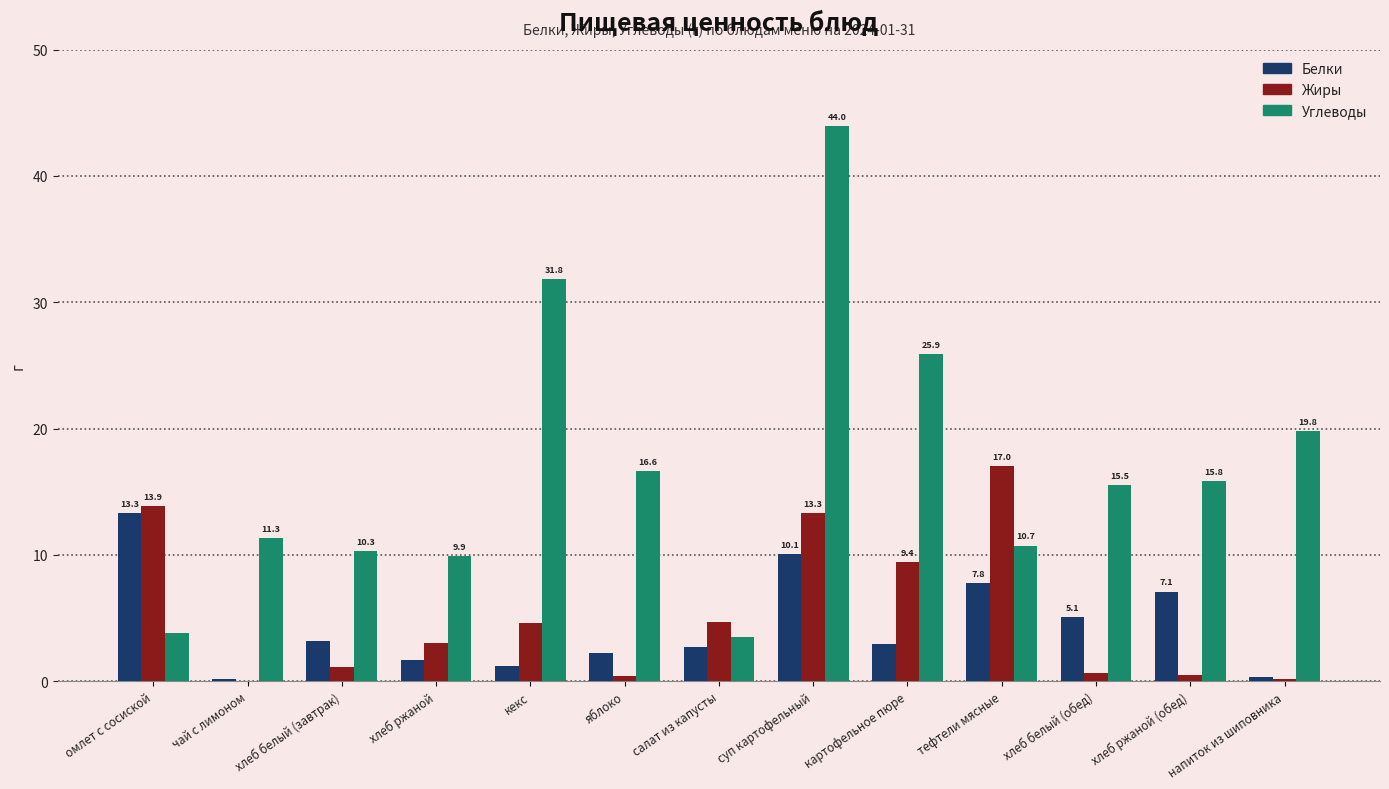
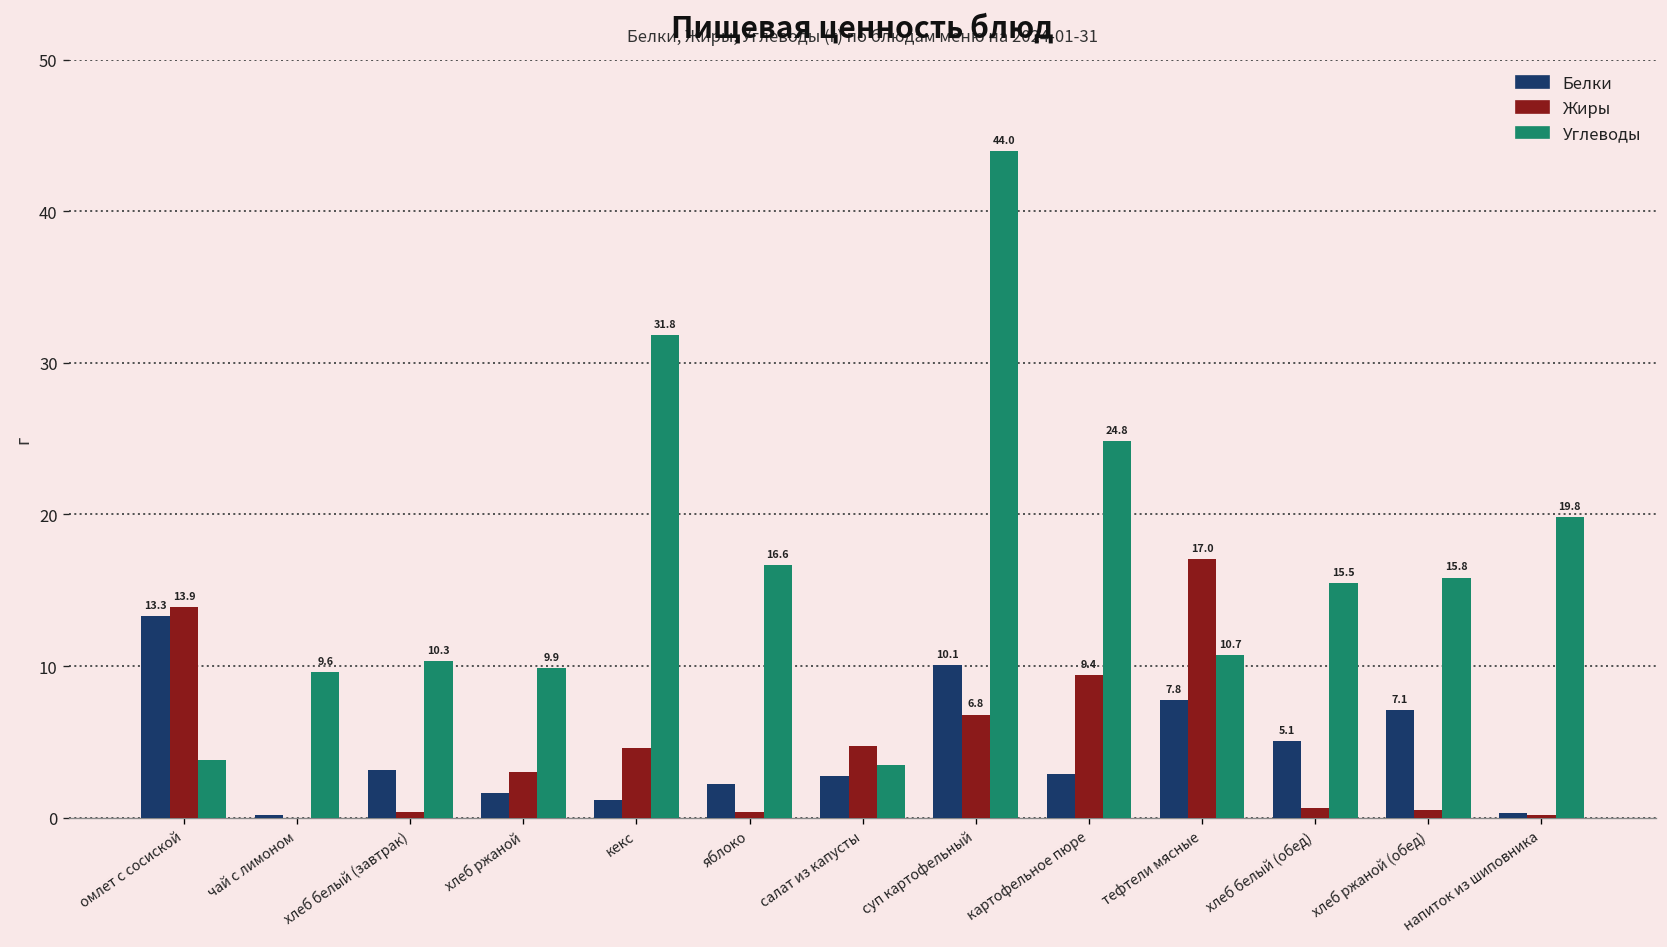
Углеводы, чай с лимоном: 11.3 -> 9.6
Жиры, хлеб белый (завтрак): 1.1 -> 0.4
Жиры, суп картофельный: 13.3 -> 6.8
Углеводы, картофельное пюре: 25.9 -> 24.8
